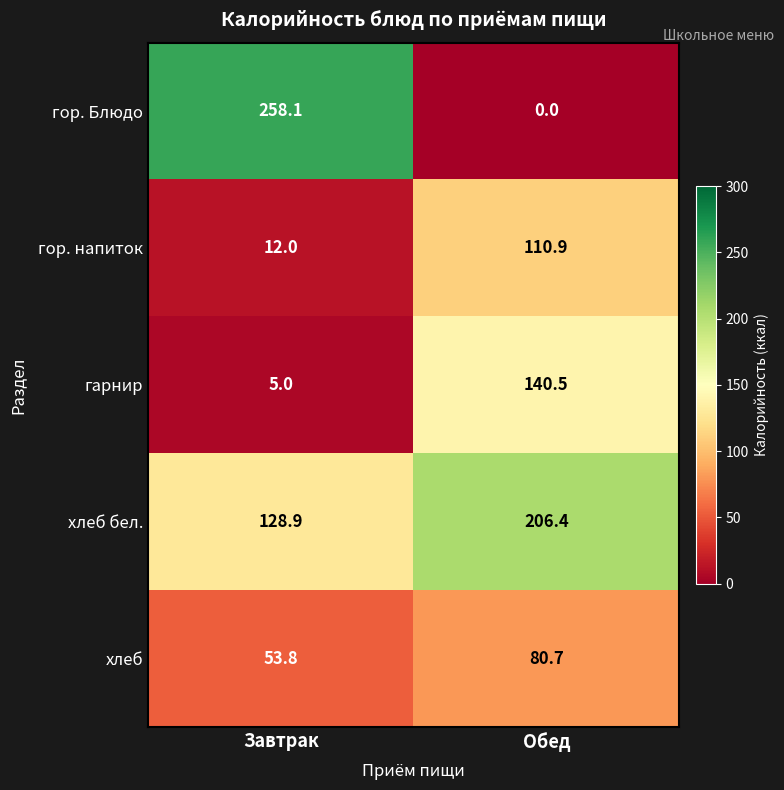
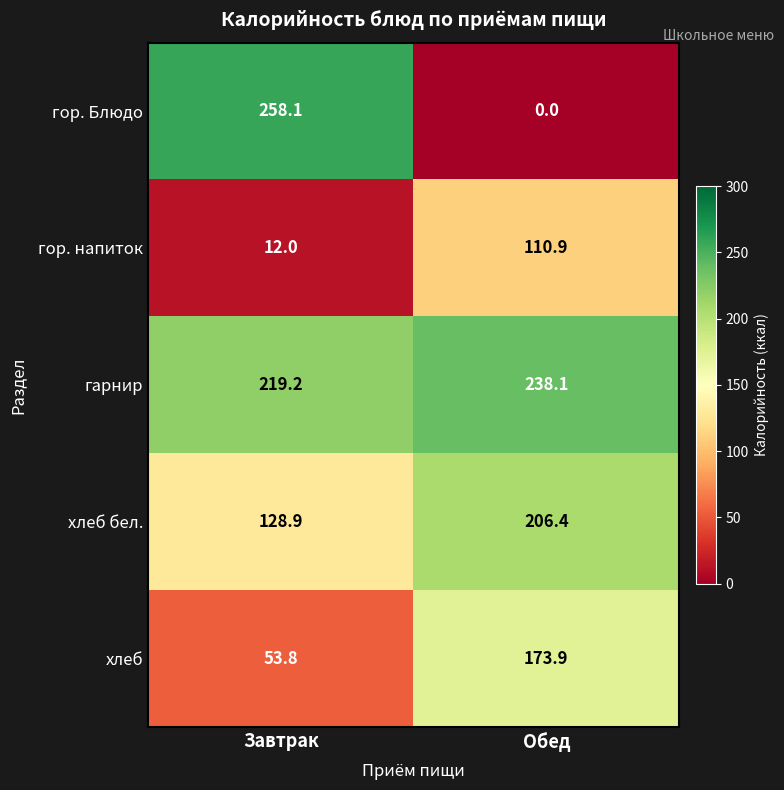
гарнир, Завтрак: 5.0 -> 219.2
гарнир, Обед: 140.5 -> 238.1
хлеб, Обед: 80.7 -> 173.9
